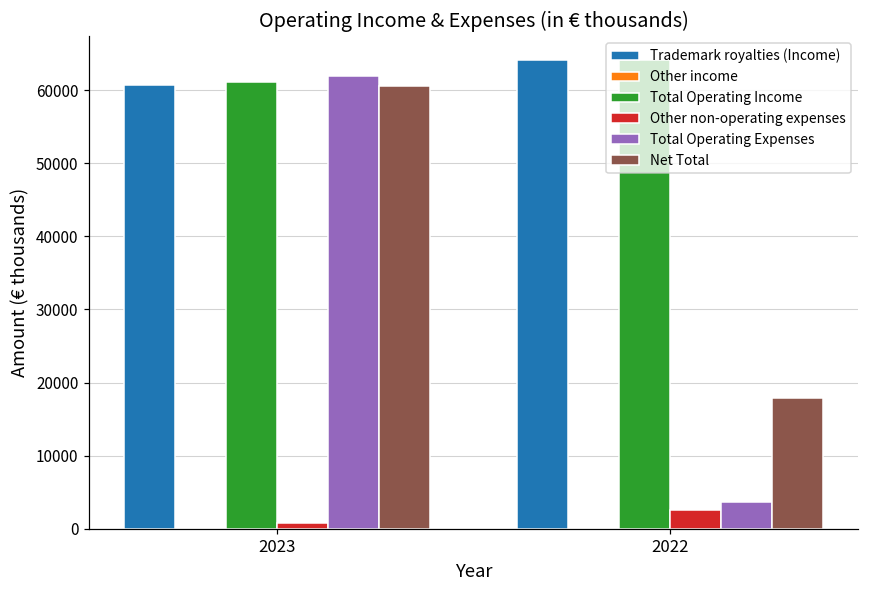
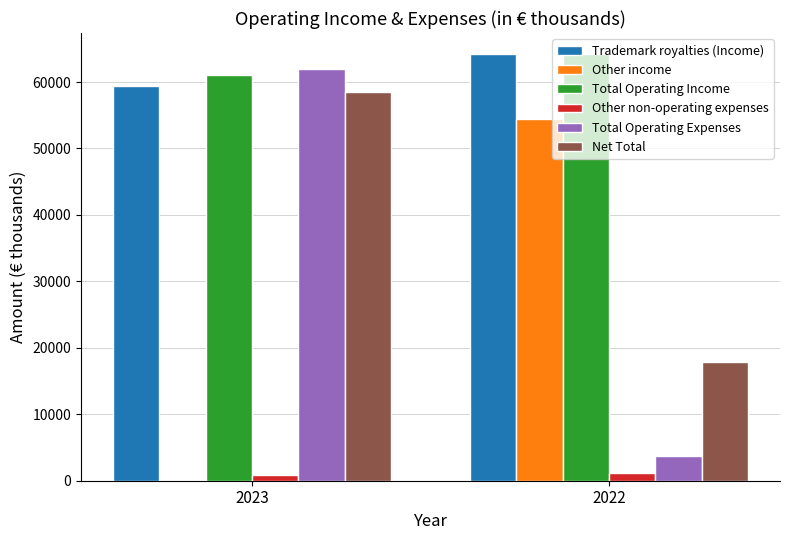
Trademark royalties (Income), 2023: 61000 -> 59000
Net Total, 2023: 61000 -> 59000
Other income, 2022: 0 -> 54000
Other non-operating expenses, 2022: 3000 -> 1000
